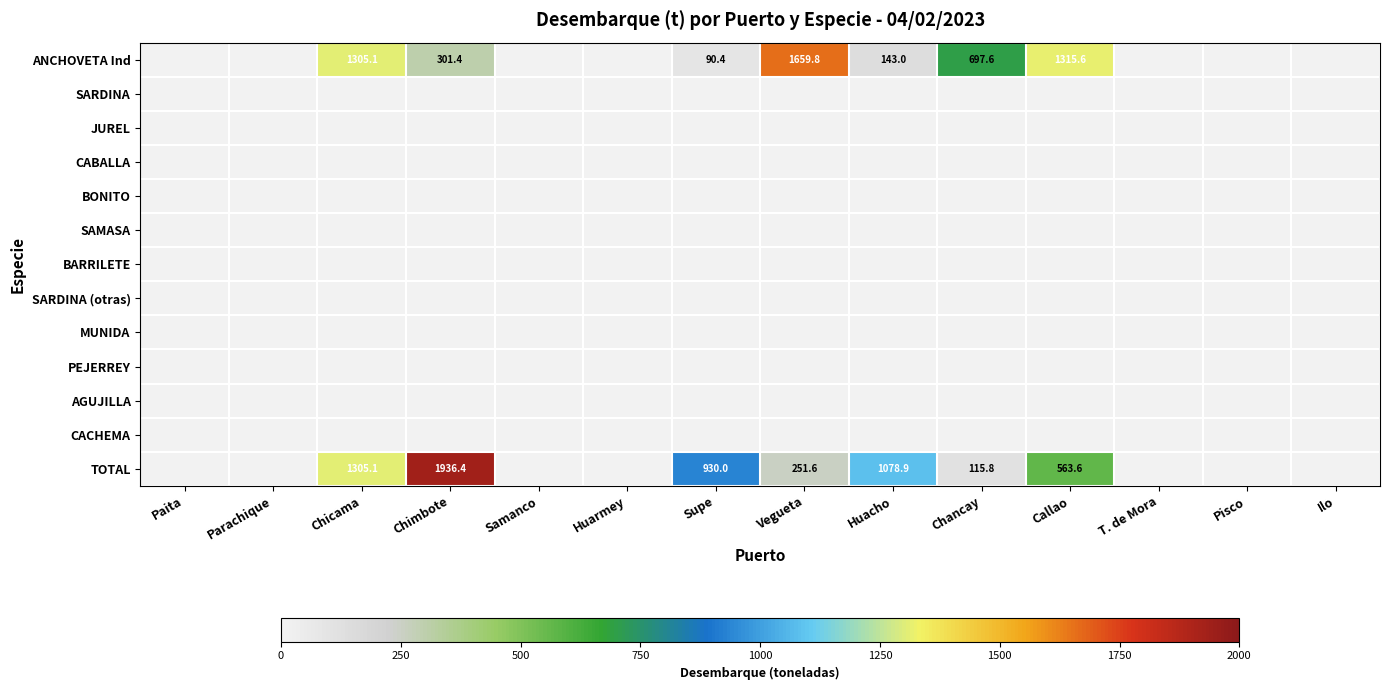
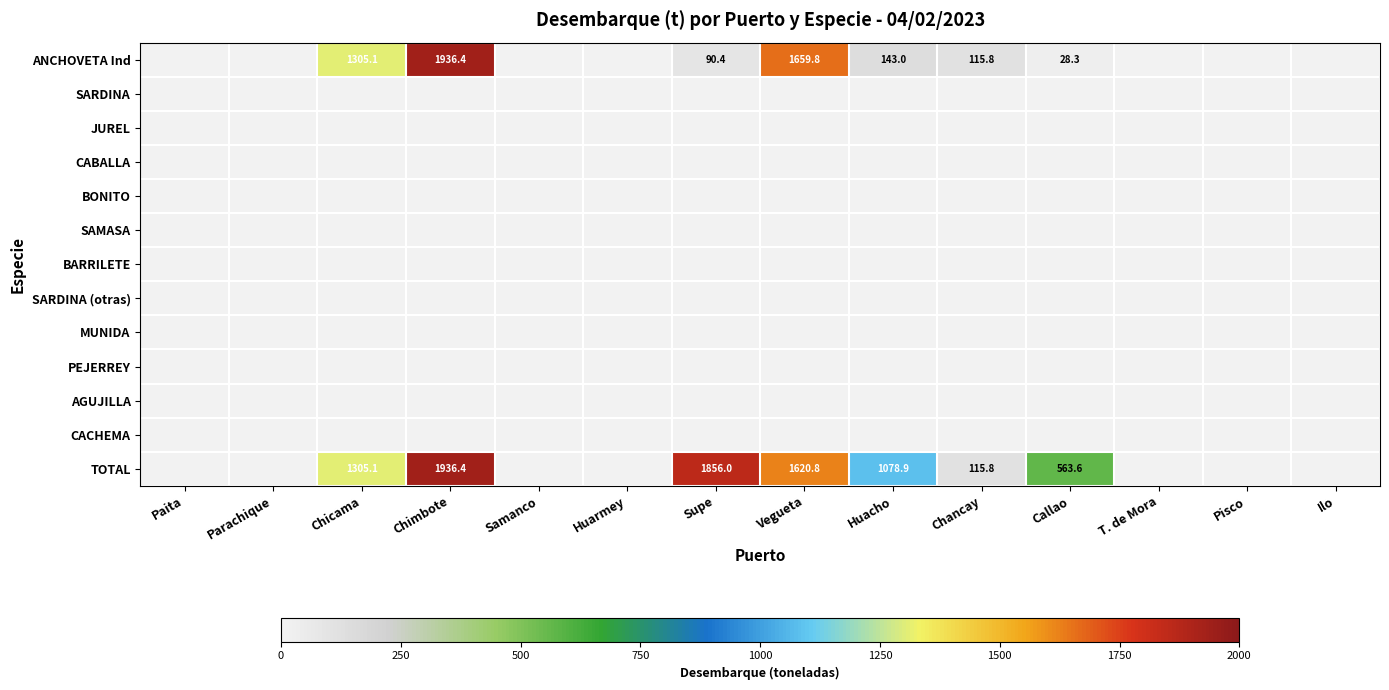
ANCHOVETA Ind, Chimbote: 301.4 -> 1936.4
ANCHOVETA Ind, Chancay: 697.6 -> 115.8
ANCHOVETA Ind, Callao: 1315.6 -> 28.3
TOTAL, Supe: 930.0 -> 1856.0
TOTAL, Vegueta: 251.6 -> 1620.8
